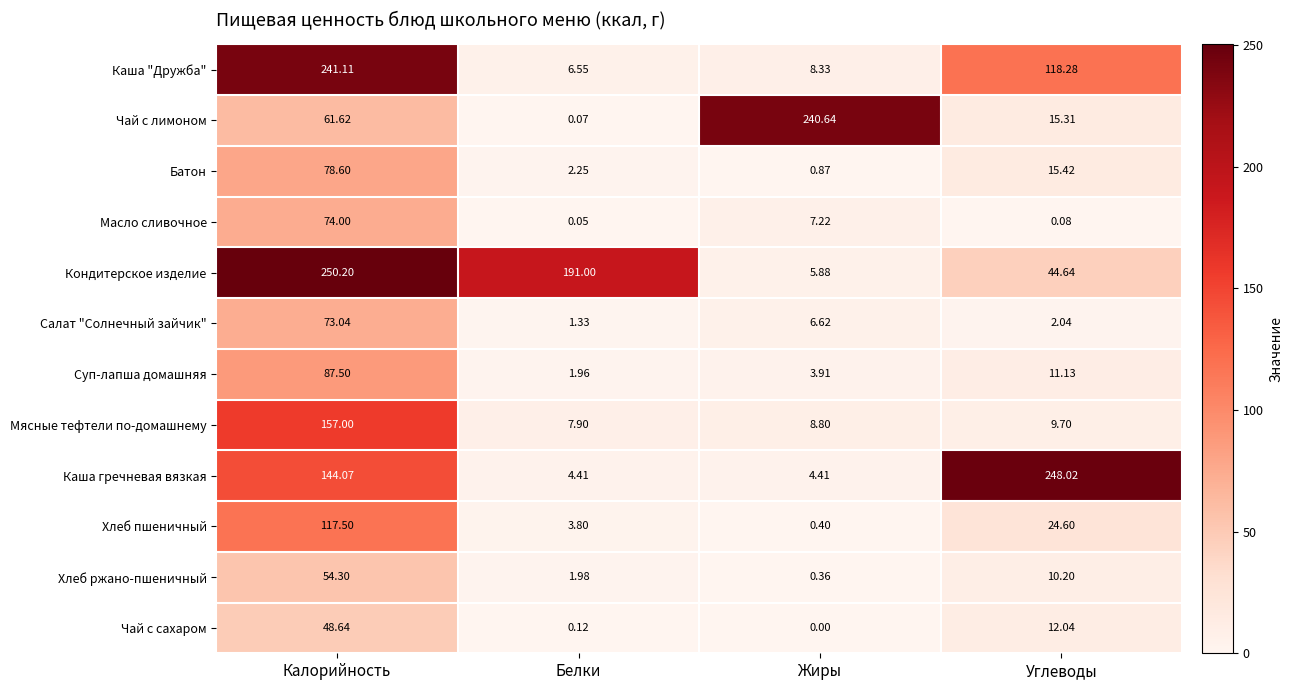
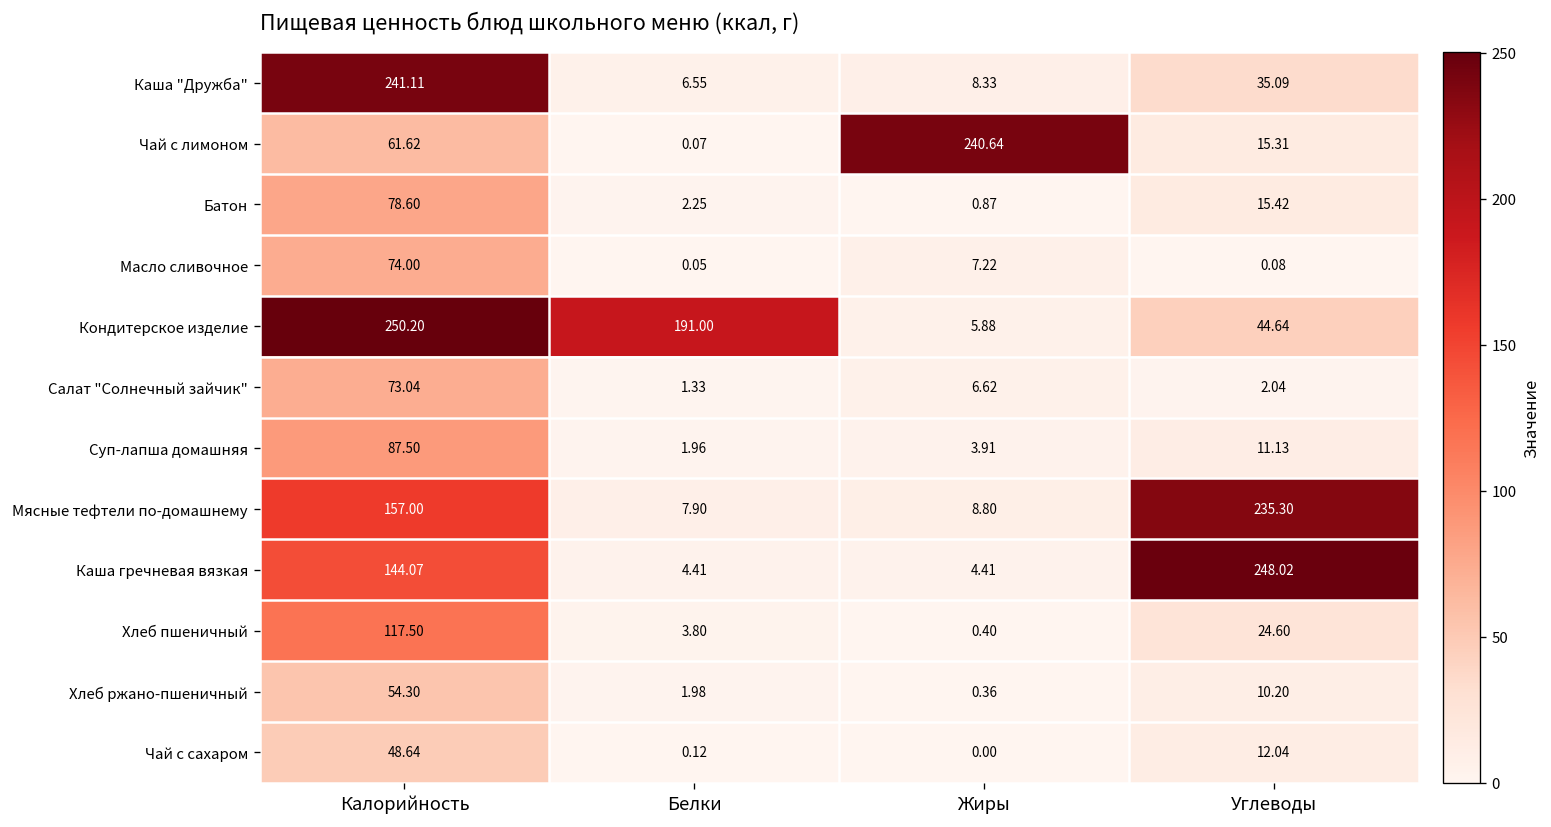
Каша "Дружба", Углеводы: 118.28 -> 35.09
Мясные тефтели по-домашнему, Углеводы: 9.70 -> 235.30
